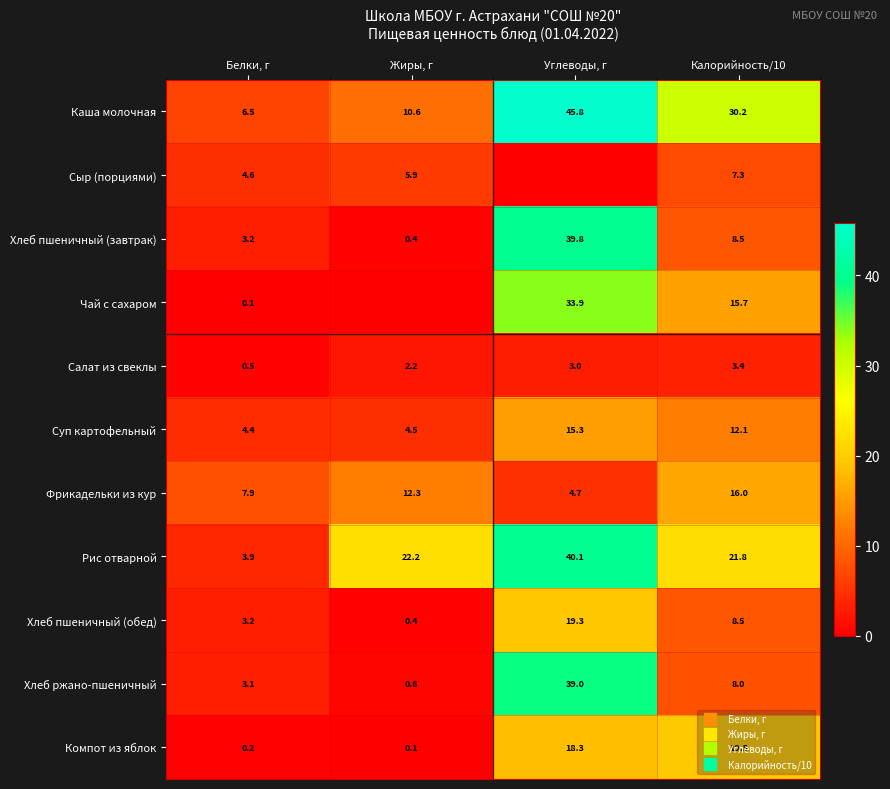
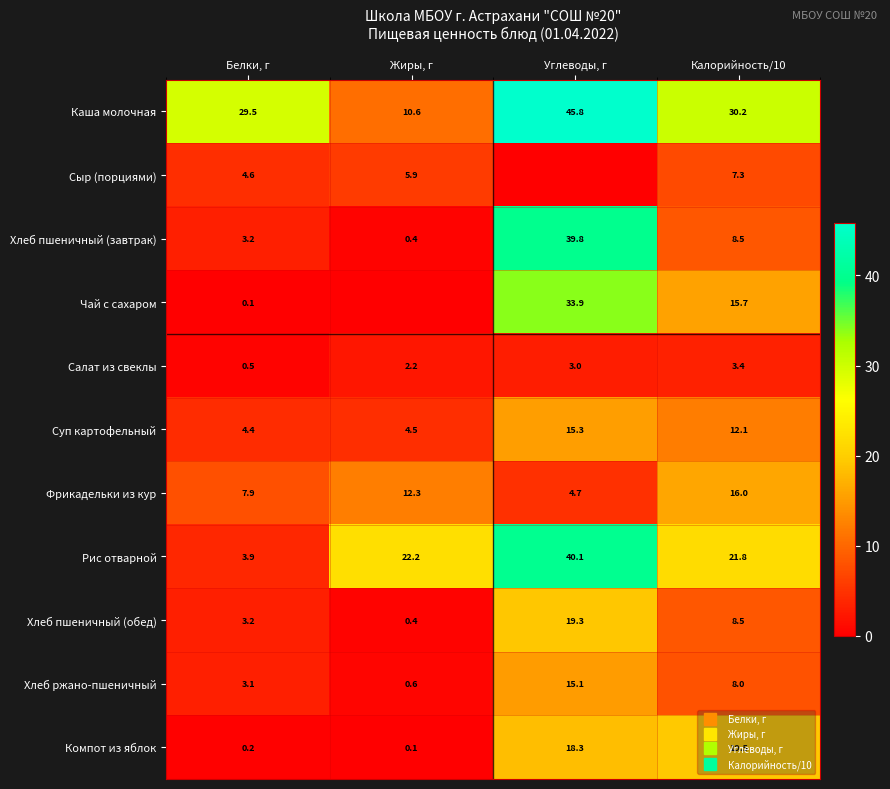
Каша молочная, Белки, г: 6.5 -> 29.5
Хлеб ржано-пшеничный, Углеводы, г: 39.0 -> 15.1
